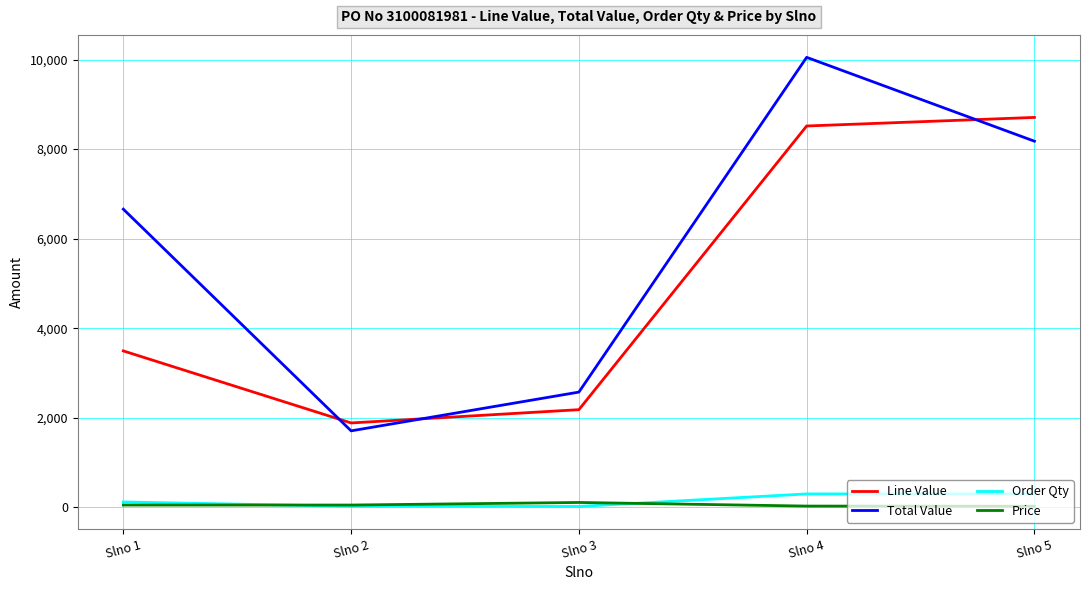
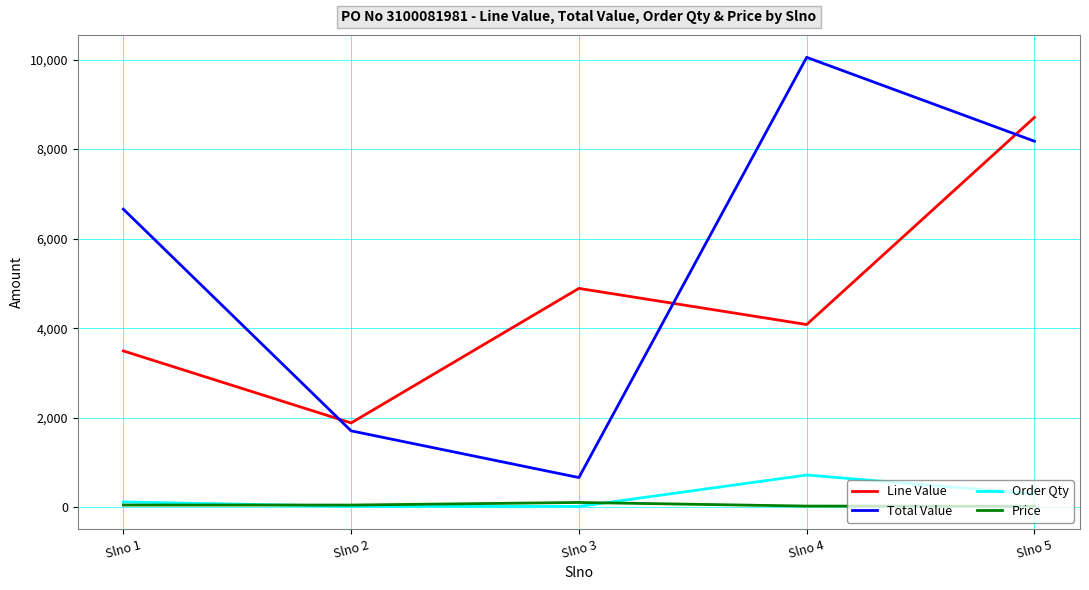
Line Value, Slno 3: 2,200 -> 4,900
Total Value, Slno 3: 2,600 -> 700
Line Value, Slno 4: 8,500 -> 4,100
Order Qty, Slno 4: 300 -> 700
